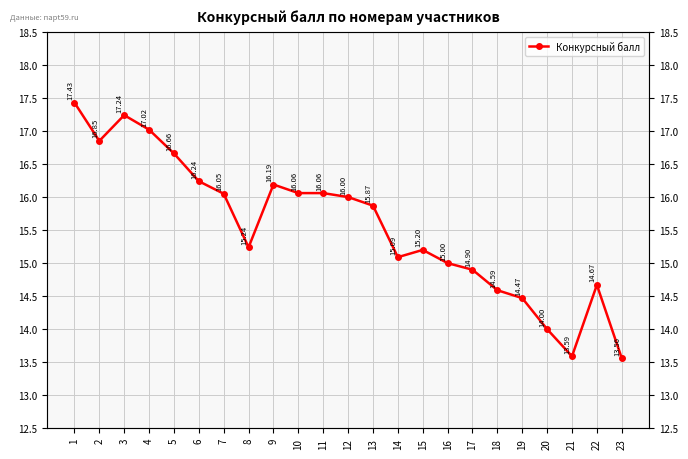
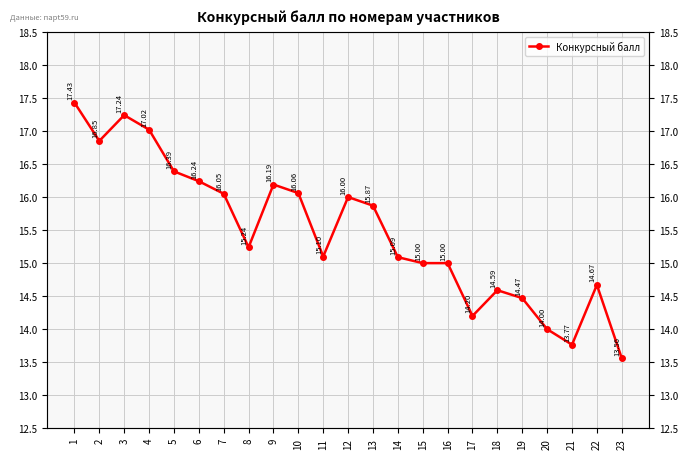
5: 16.66 -> 16.39
11: 16.06 -> 15.10
15: 15.20 -> 15.00
17: 14.90 -> 14.20
21: 13.59 -> 13.77
